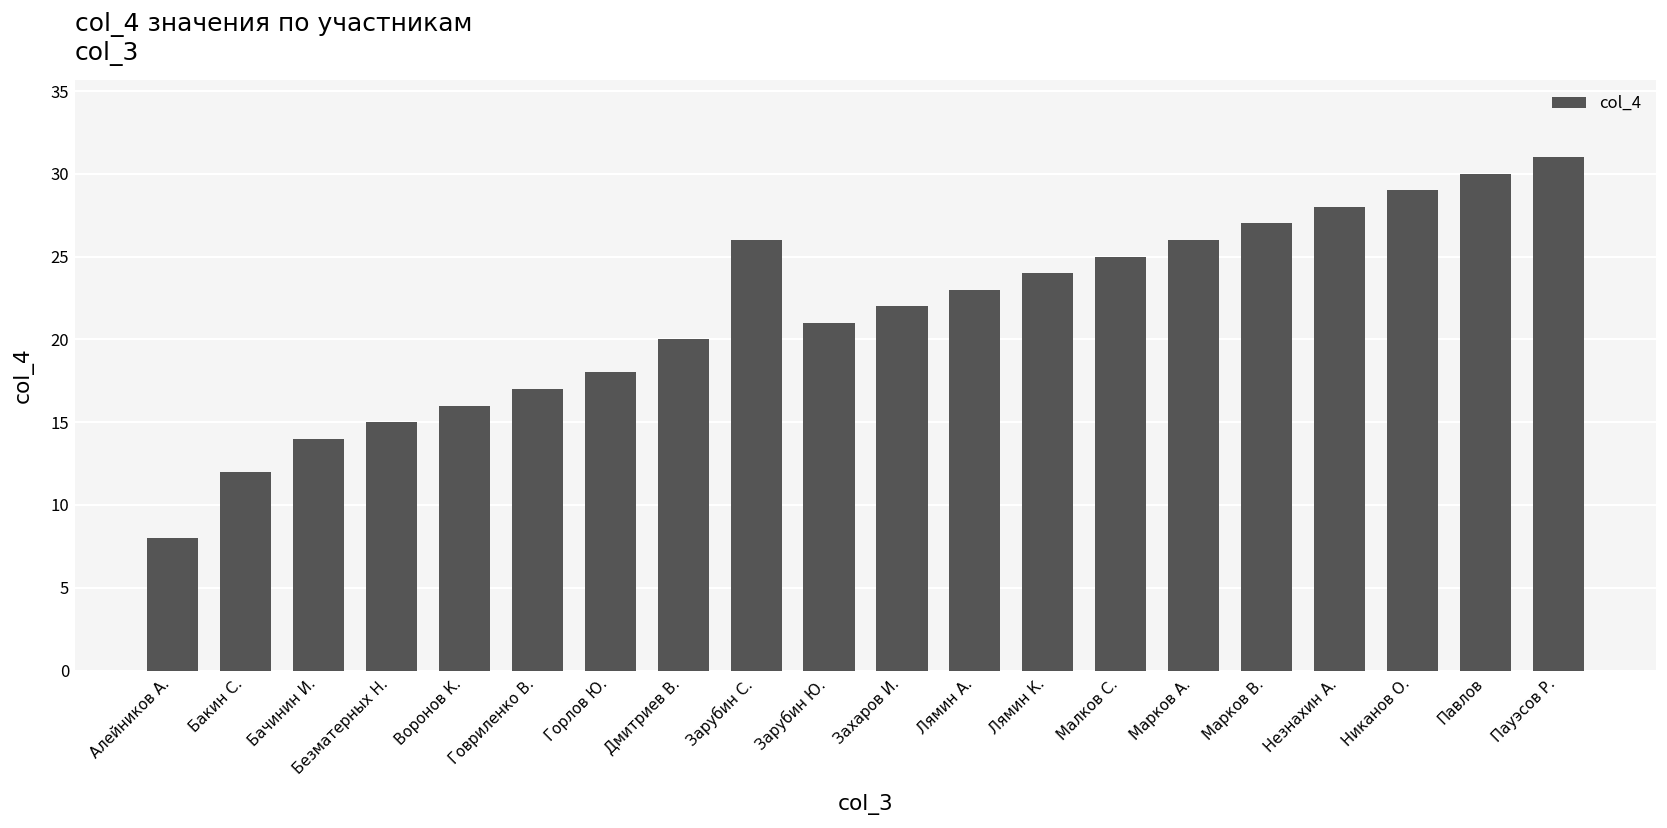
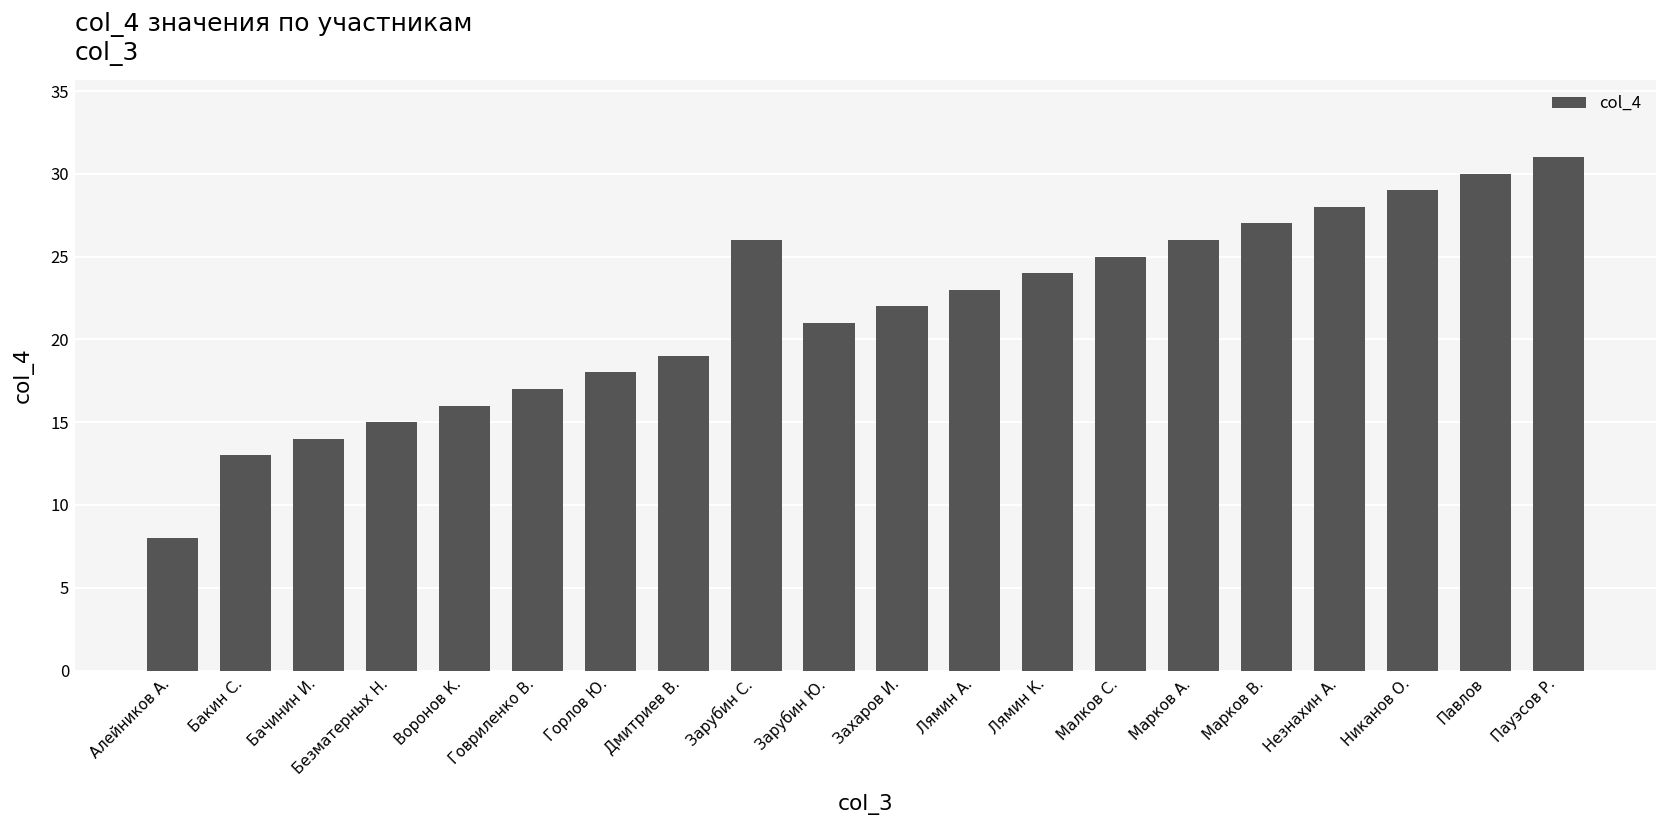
Бакин С.: 12 -> 13
Дмитриев В.: 20 -> 19
